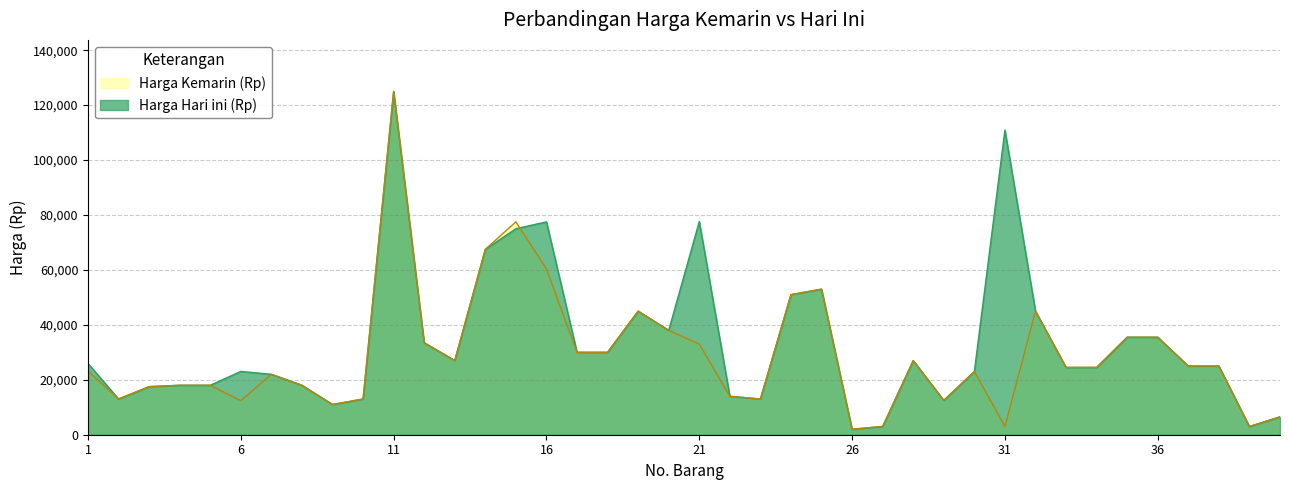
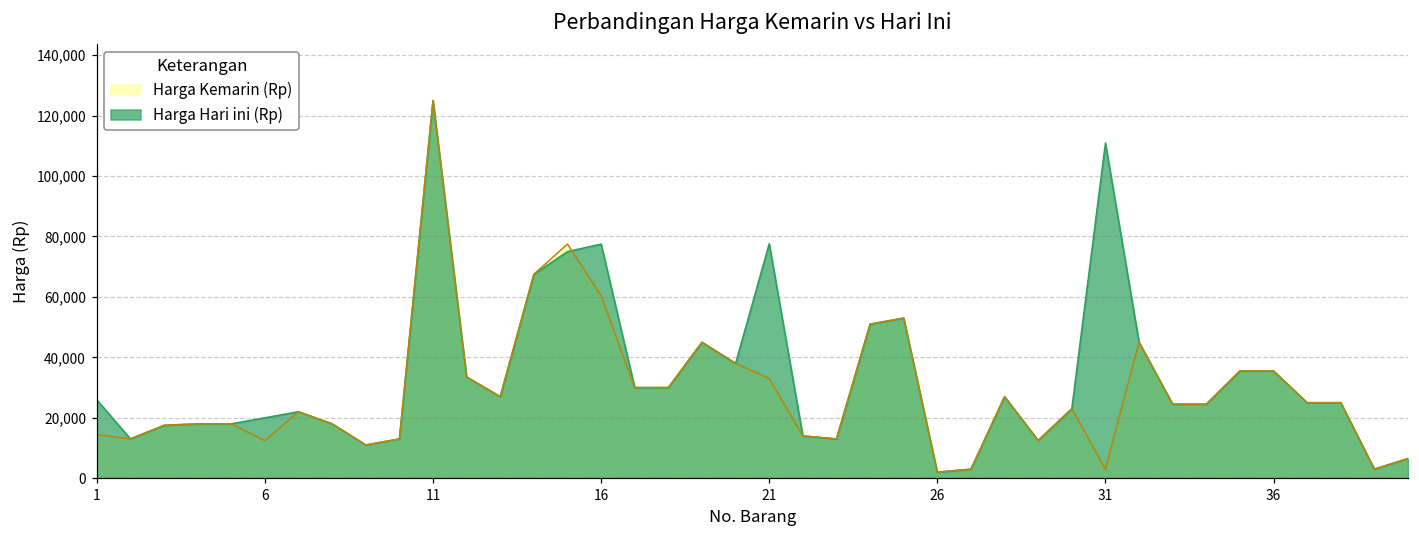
Harga Kemarin (Rp), 1: 23,000 -> 14,000
Harga Hari ini (Rp), 6: 23,000 -> 20,000
